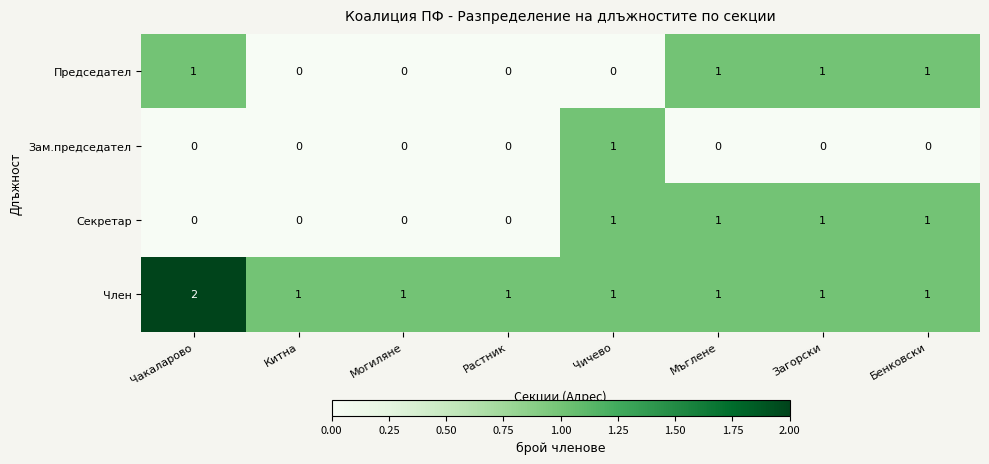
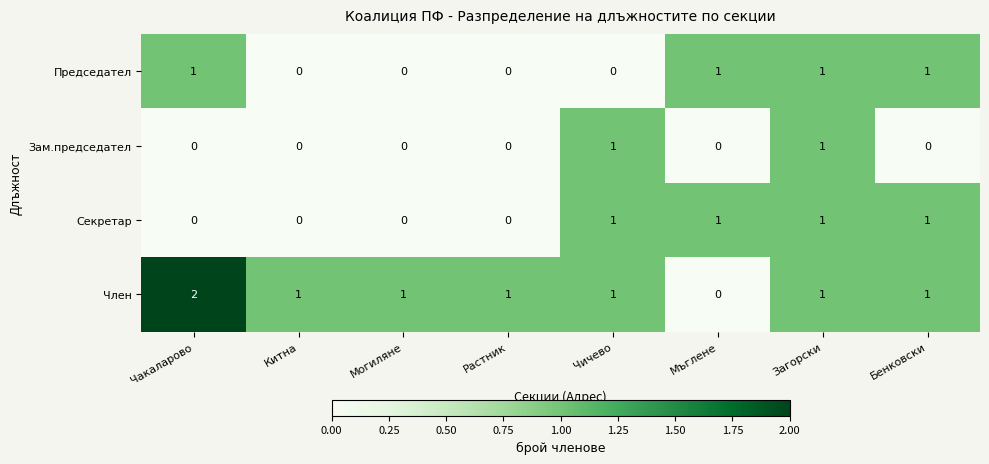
Зам.председател, Загорски: 0 -> 1
Член, Мъглене: 1 -> 0
